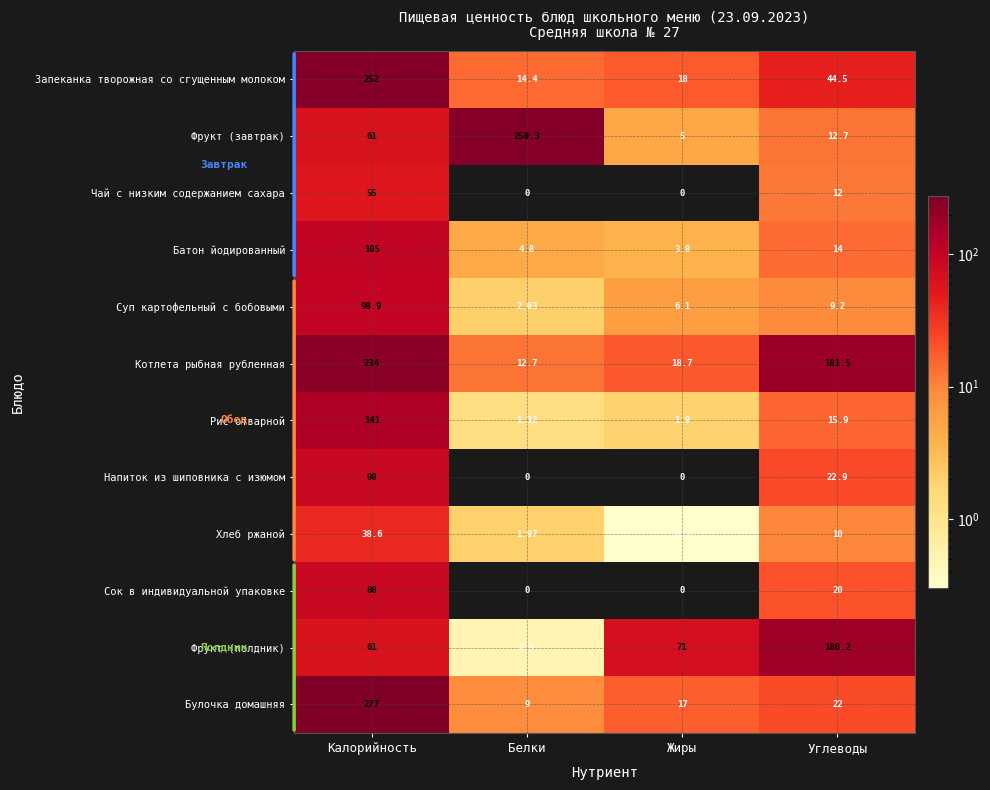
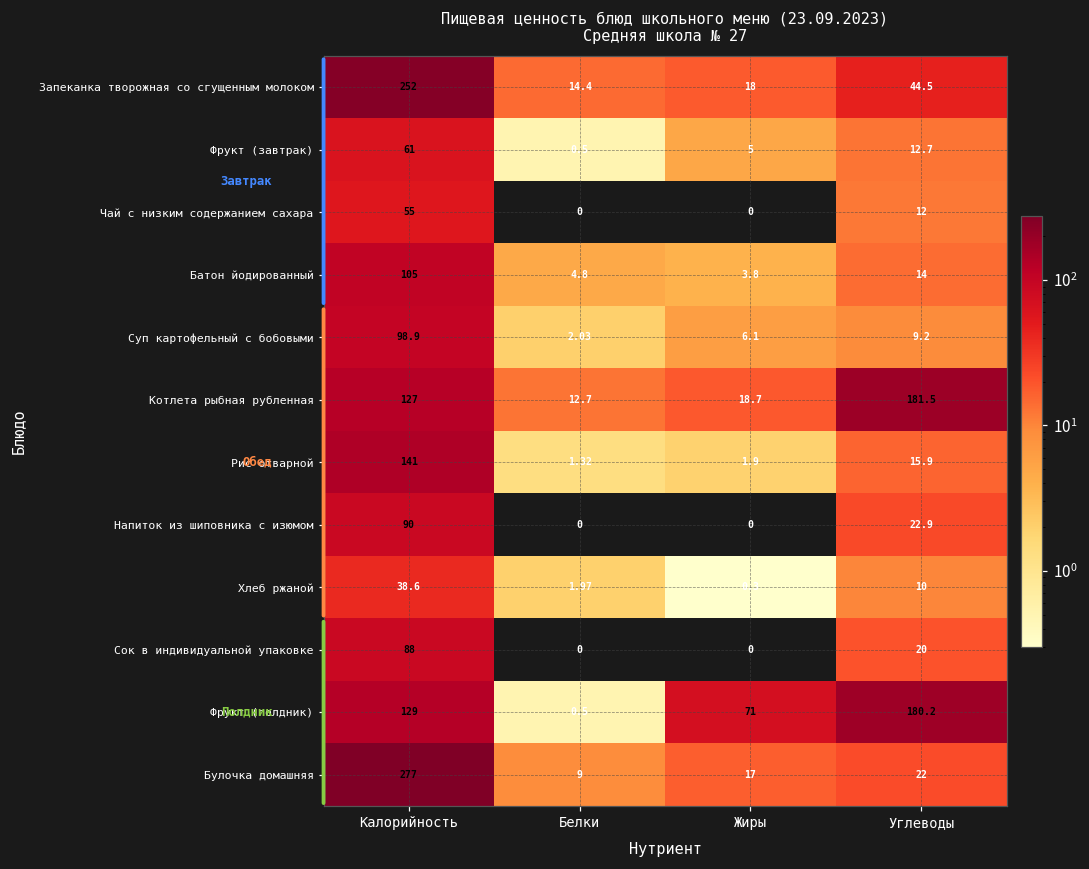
Фрукт (завтрак), Белки: 250.3 -> 0.5
Котлета рыбная рубленная, Калорийность: 234 -> 127
Фрукт (полдник), Калорийность: 61 -> 129
